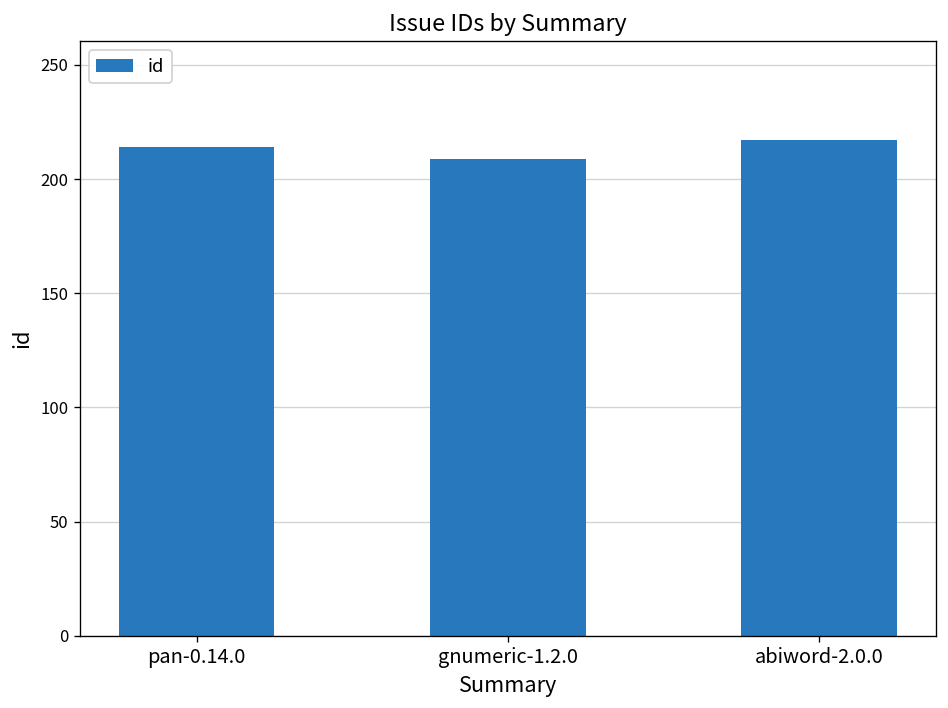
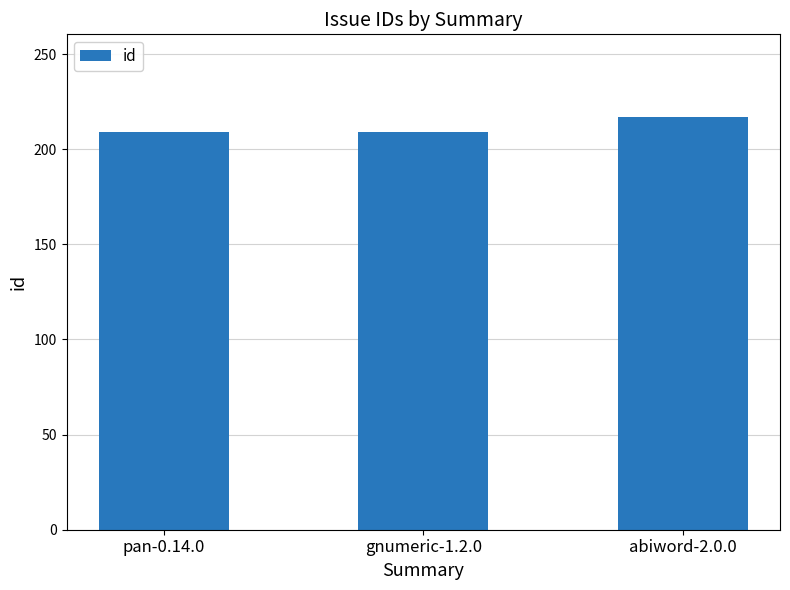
pan-0.14.0: 214 -> 209
